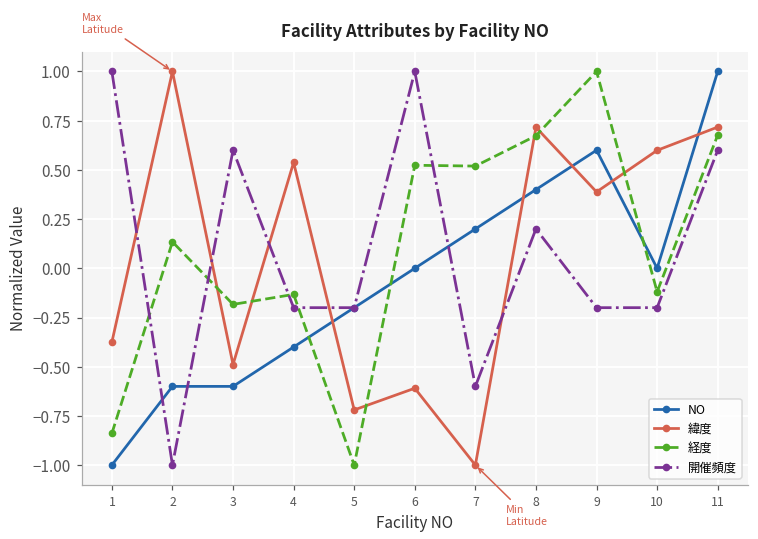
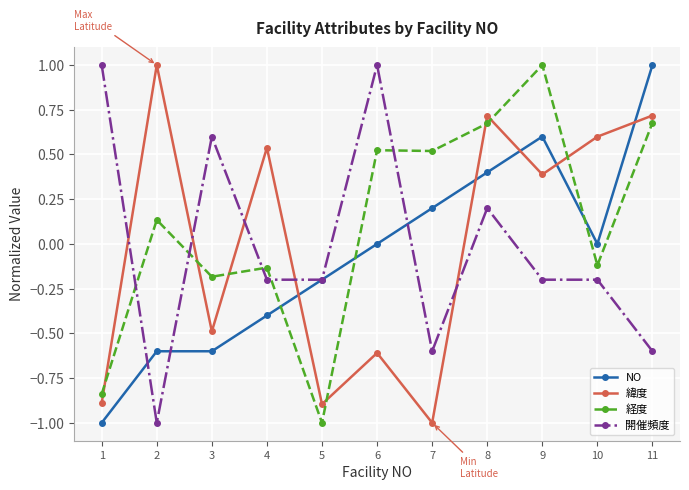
緯度, 1: -0.38 -> -0.89
緯度, 5: -0.72 -> -0.90
開催頻度, 11: 0.60 -> -0.60
